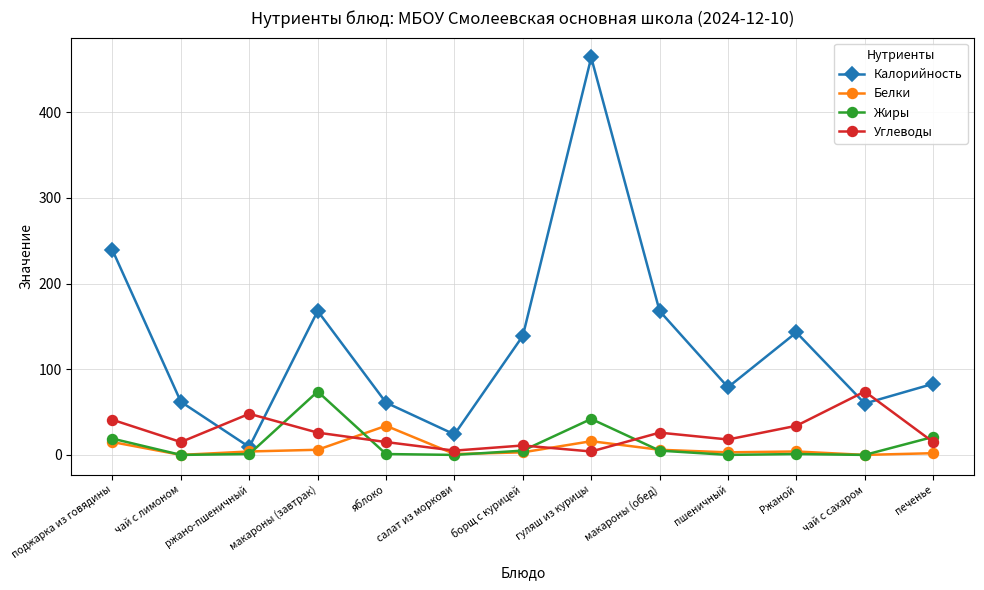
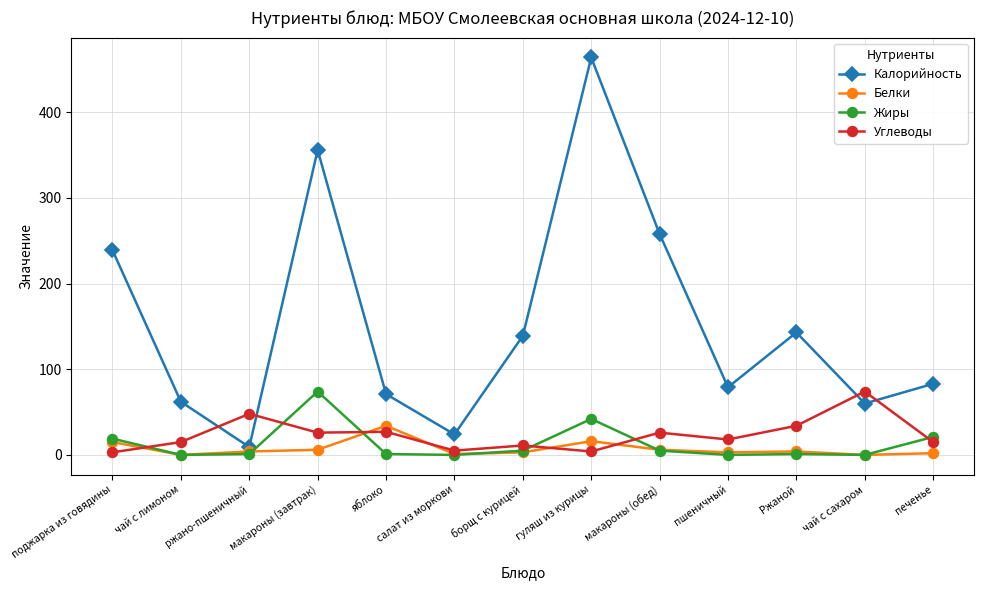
Углеводы, поджарка из говядины: 40 -> 0
Калорийность, макароны (завтрак): 170 -> 360
Калорийность, яблоко: 60 -> 70
Углеводы, яблоко: 20 -> 30
Калорийность, макароны (обед): 170 -> 260
